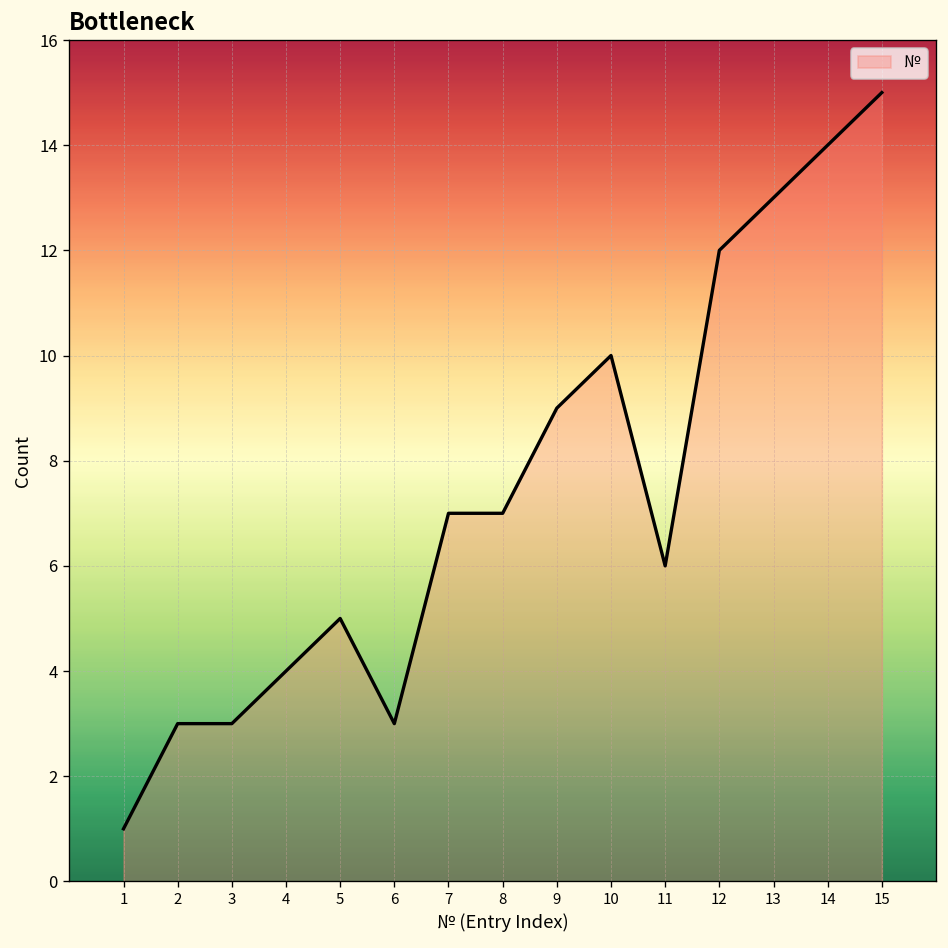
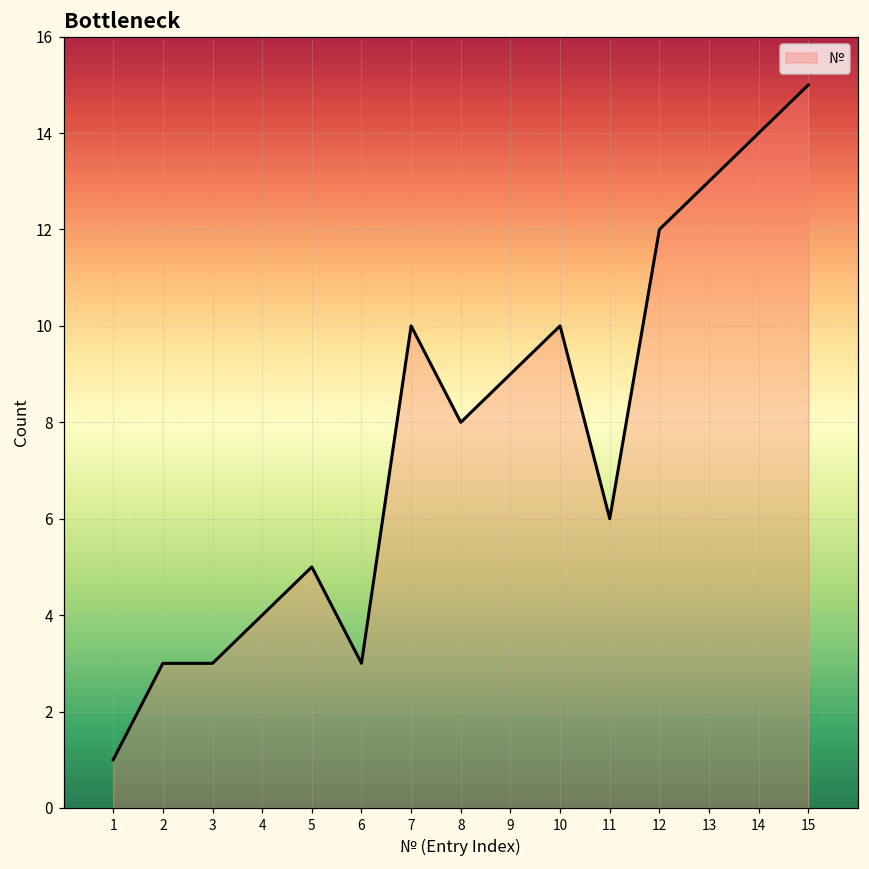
7: 7 -> 10
8: 7 -> 8
